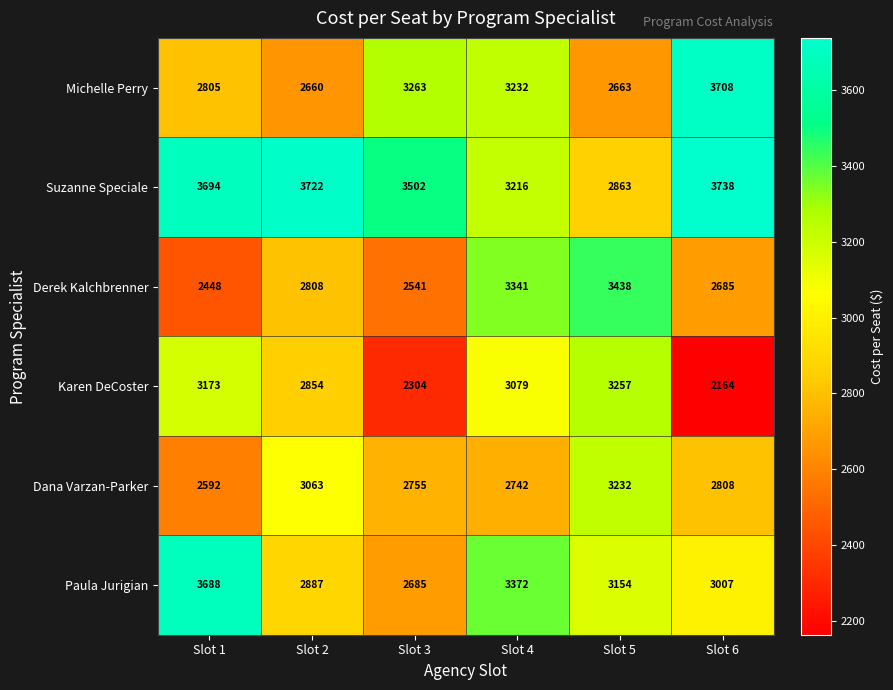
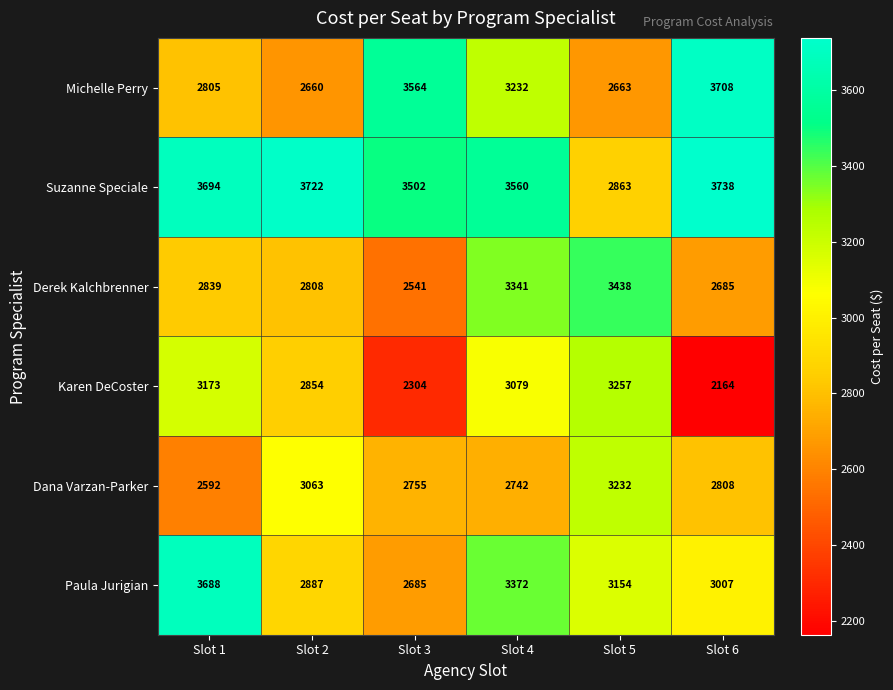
Michelle Perry, Slot 3: 3263 -> 3564
Suzanne Speciale, Slot 4: 3216 -> 3560
Derek Kalchbrenner, Slot 1: 2448 -> 2839
